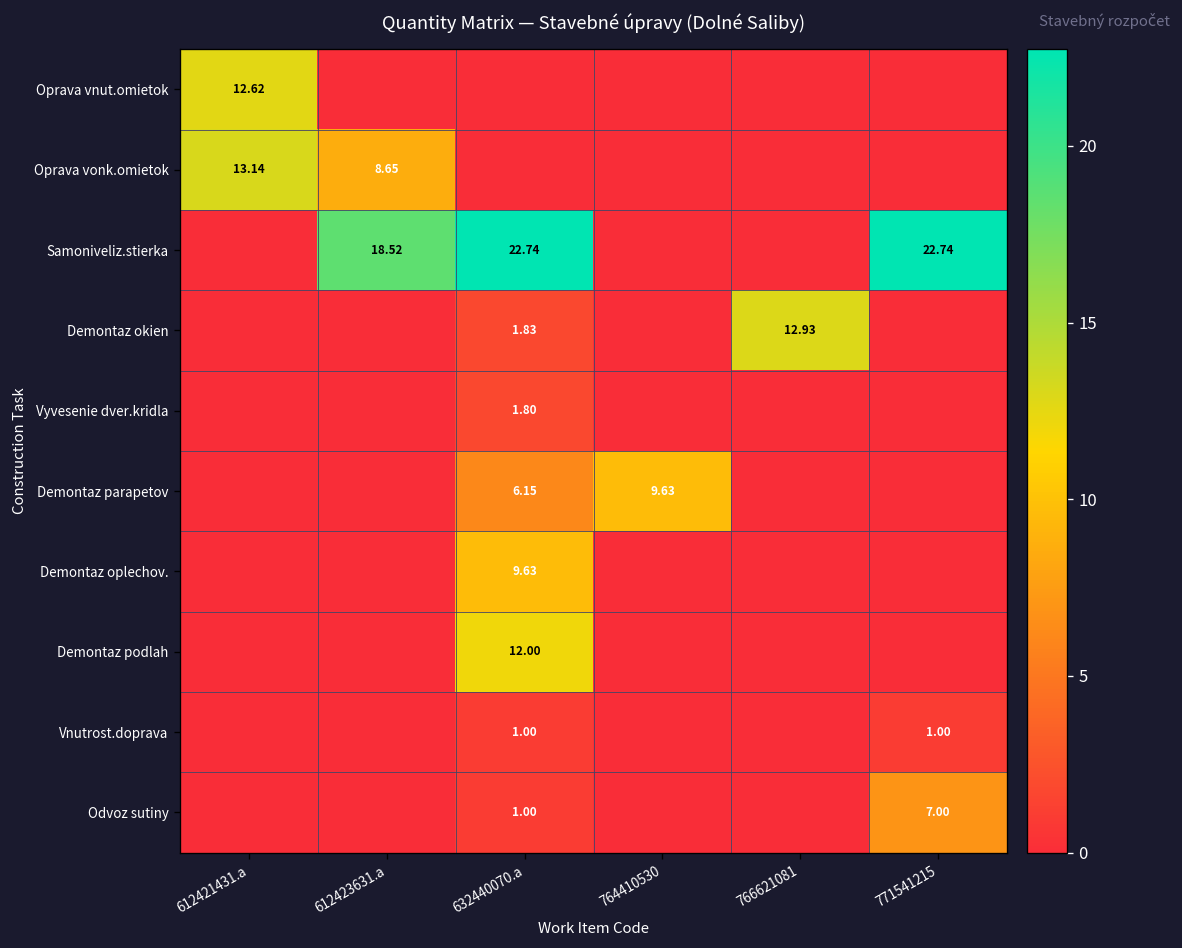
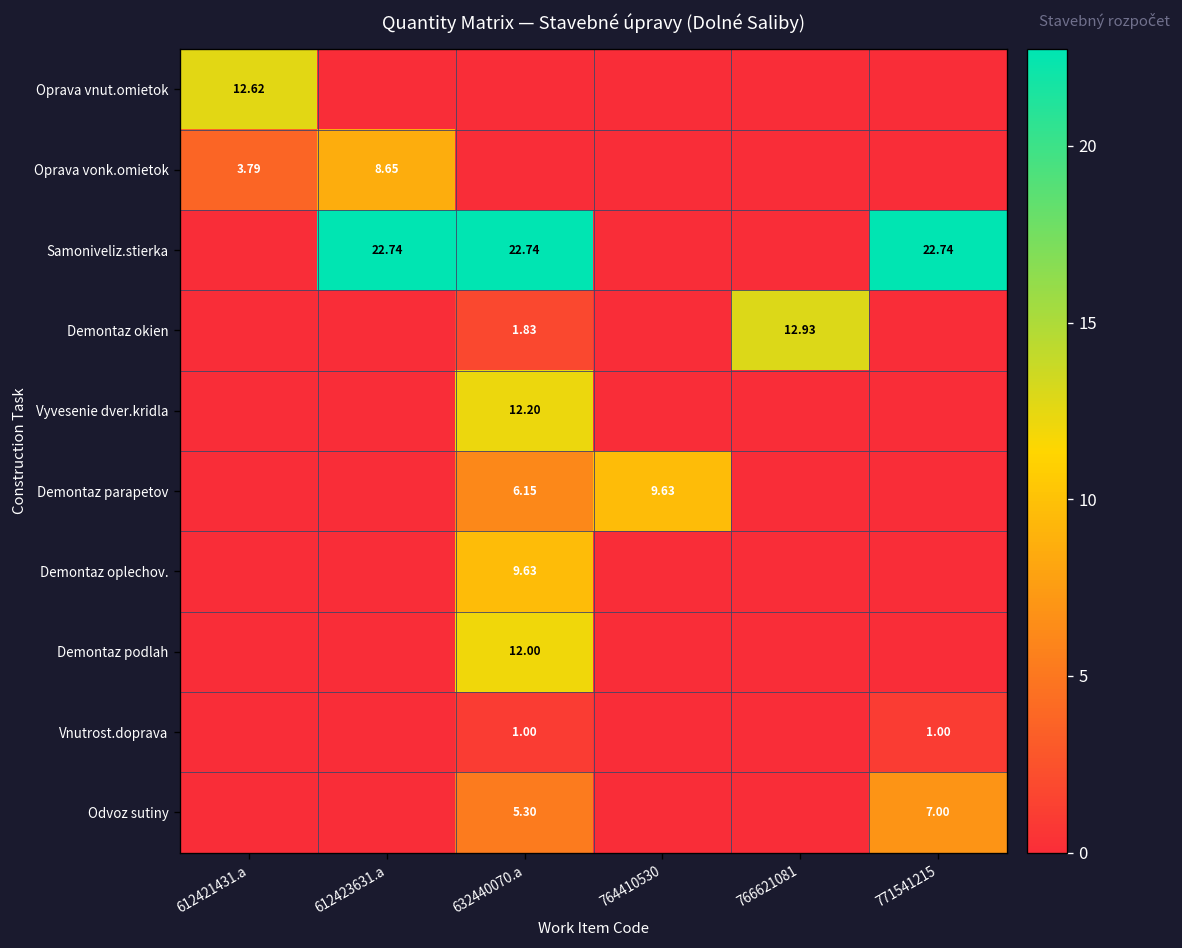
Oprava vonk.omietok, 612421431.a: 13.14 -> 3.79
Samoniveliz.stierka, 612423631.a: 18.52 -> 22.74
Vyvesenie dver.kridla, 632440070.a: 1.80 -> 12.20
Odvoz sutiny, 632440070.a: 1.00 -> 5.30
